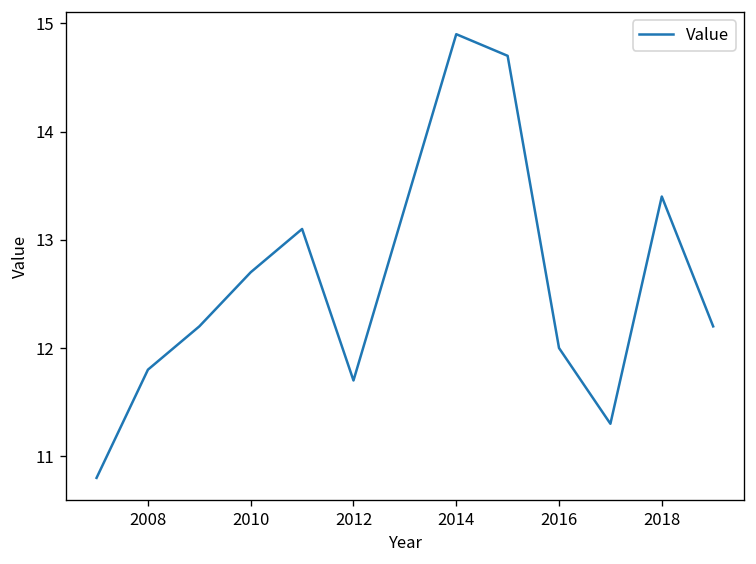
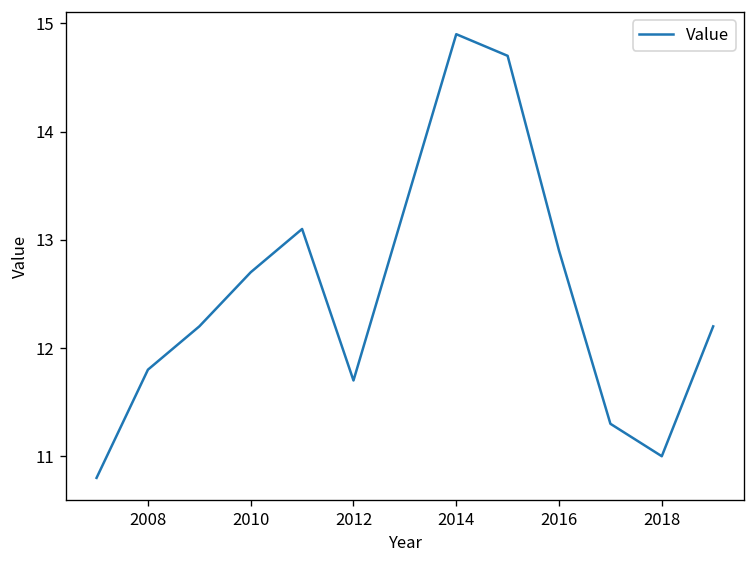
2016: 12.0 -> 12.9
2018: 13.4 -> 11.0
